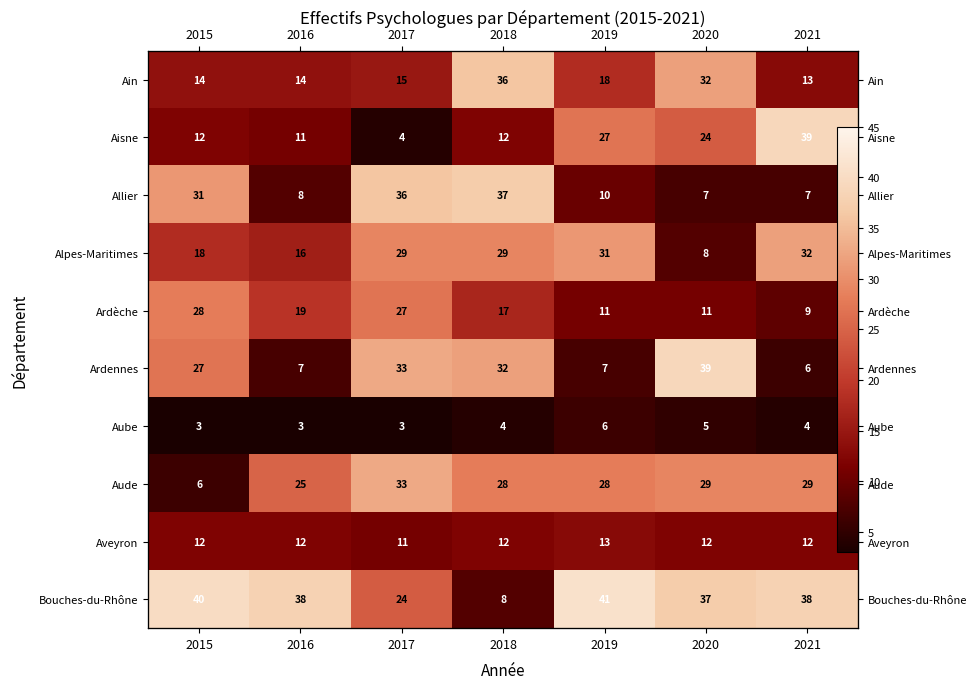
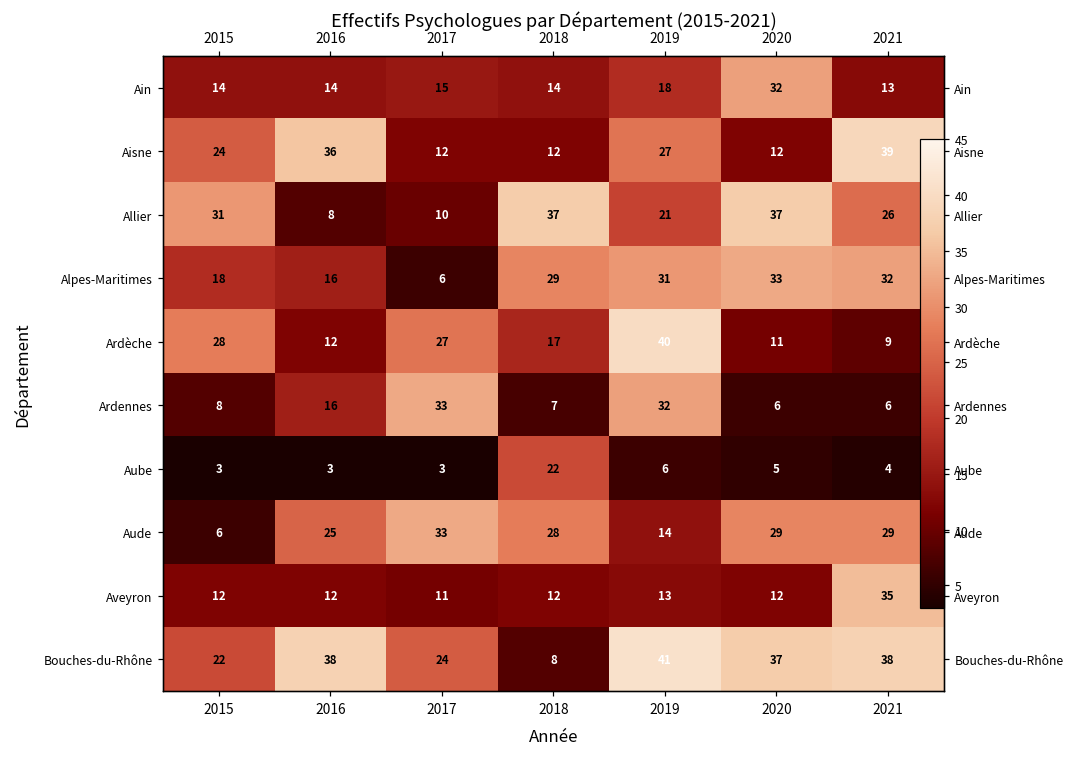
Ain, 2018: 36 -> 14
Aisne, 2015: 12 -> 24
Aisne, 2016: 11 -> 36
Aisne, 2017: 4 -> 12
Aisne, 2020: 24 -> 12
Allier, 2017: 36 -> 10
Allier, 2019: 10 -> 21
Allier, 2020: 7 -> 37
Allier, 2021: 7 -> 26
Alpes-Maritimes, 2017: 29 -> 6
Alpes-Maritimes, 2020: 8 -> 33
Ardèche, 2016: 19 -> 12
Ardèche, 2019: 11 -> 40
Ardennes, 2015: 27 -> 8
Ardennes, 2016: 7 -> 16
Ardennes, 2018: 32 -> 7
Ardennes, 2019: 7 -> 32
Ardennes, 2020: 39 -> 6
Aube, 2018: 4 -> 22
Aude, 2019: 28 -> 14
Aveyron, 2021: 12 -> 35
Bouches-du-Rhône, 2015: 40 -> 22
